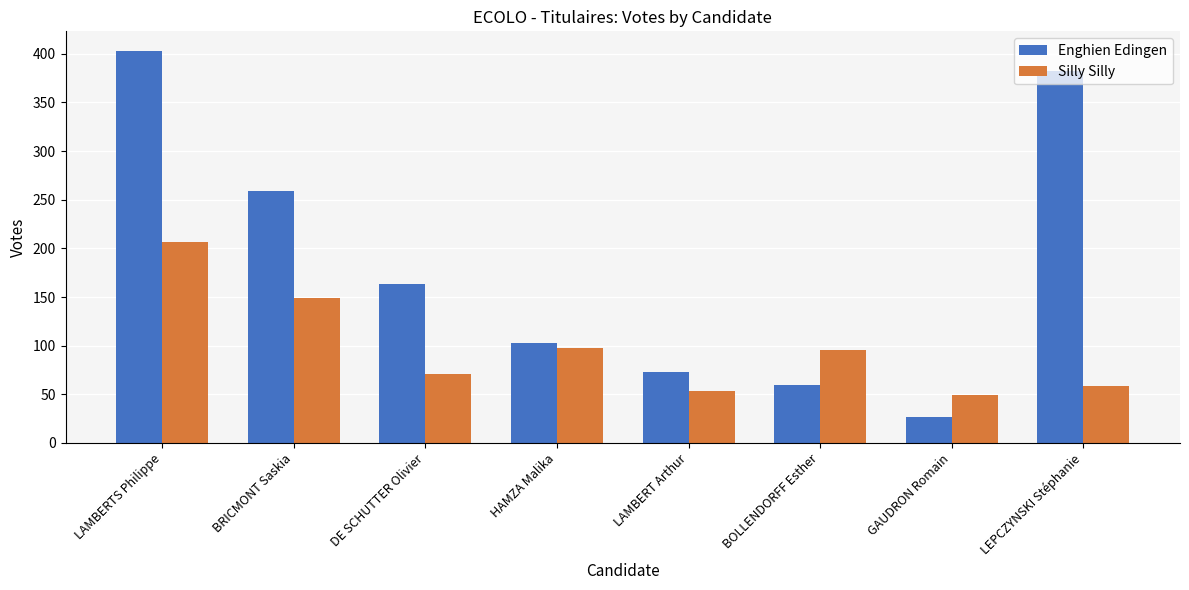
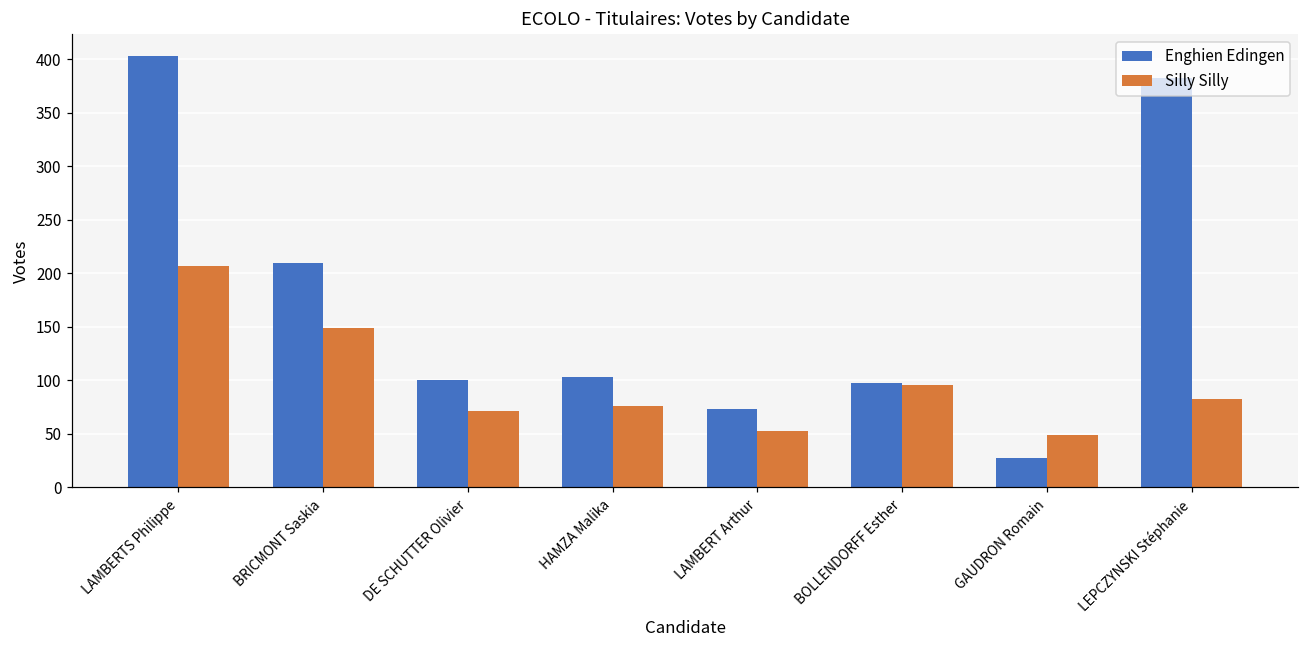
Enghien Edingen, BRICMONT Saskia: 260 -> 210
Enghien Edingen, DE SCHUTTER Olivier: 160 -> 100
Silly Silly, HAMZA Malika: 100 -> 80
Enghien Edingen, BOLLENDORFF Esther: 60 -> 100
Silly Silly, LEPCZYNSKI Stéphanie: 60 -> 80
